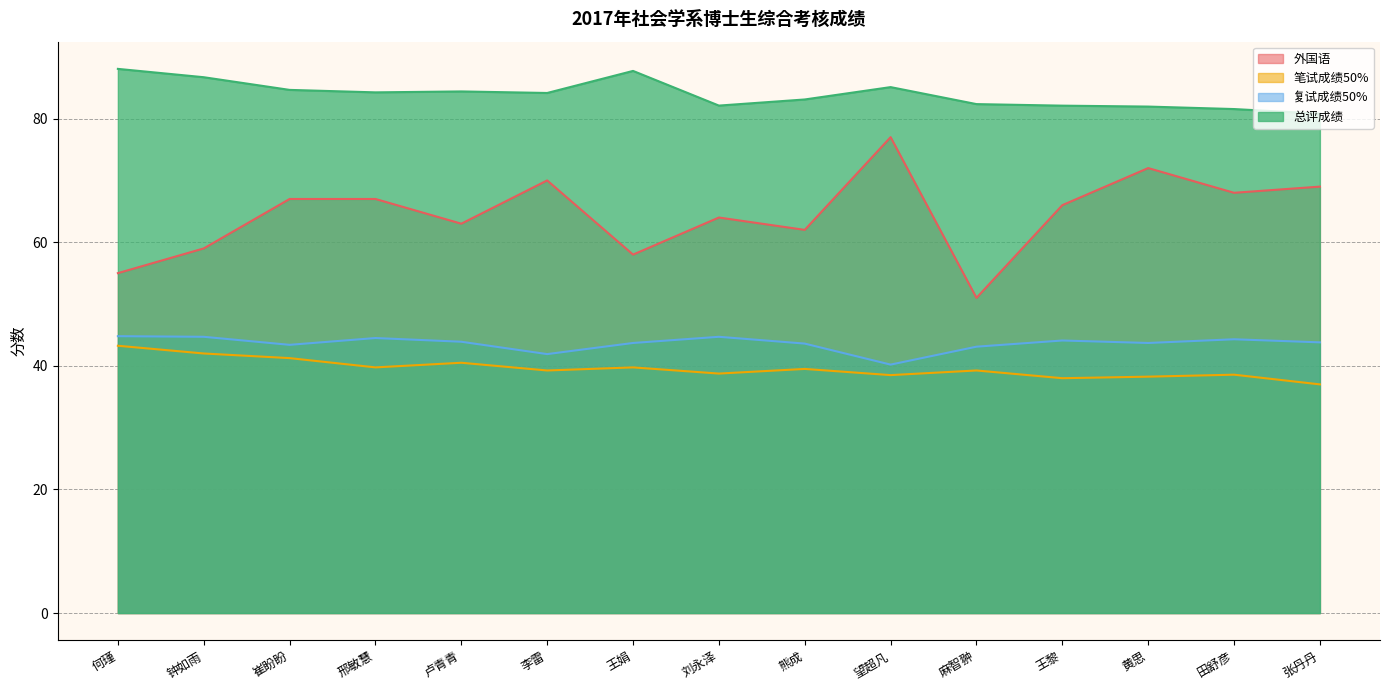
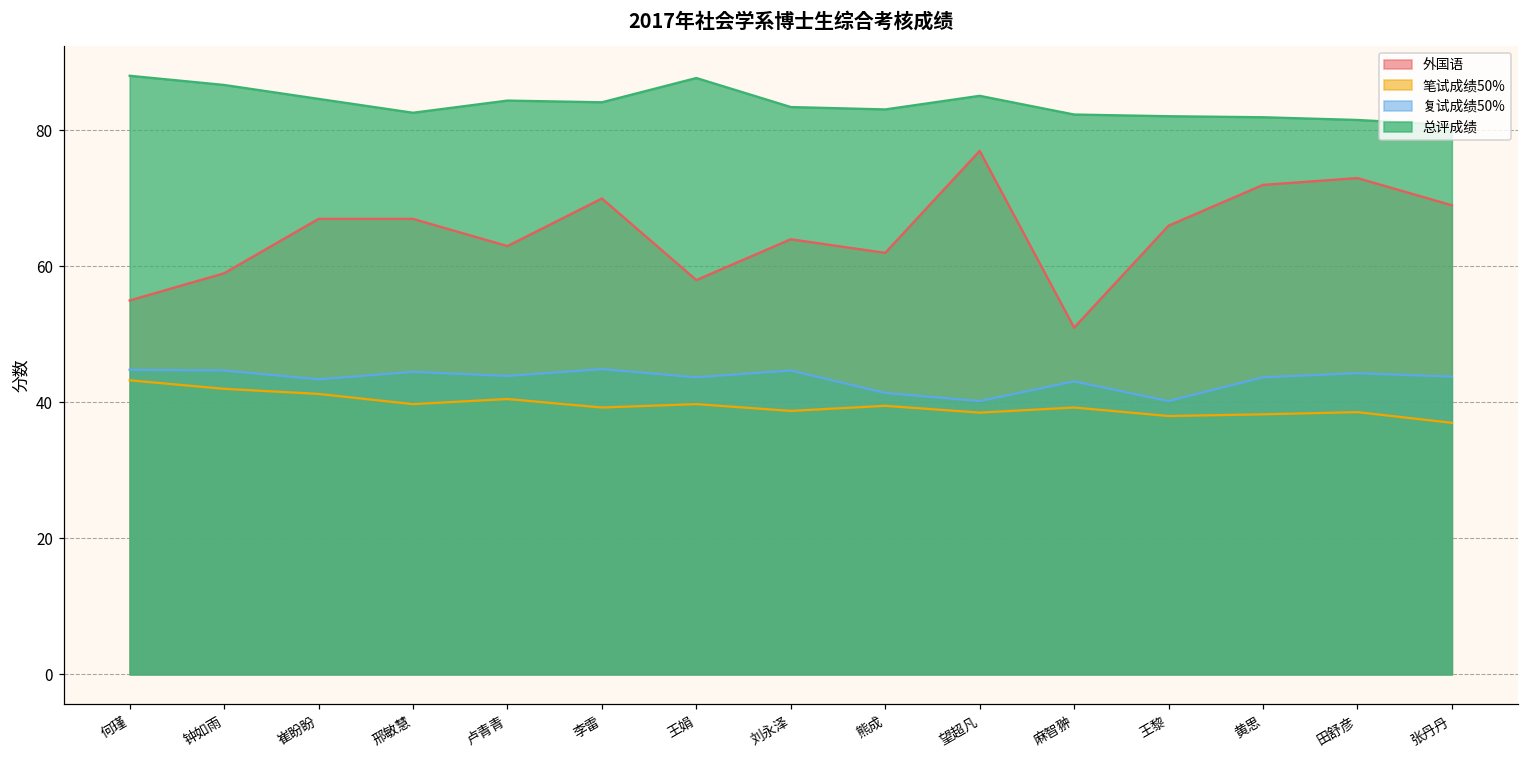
总评成绩, 邢敏慧: 84 -> 83
复试成绩50%, 李雷: 42 -> 45
总评成绩, 刘永泽: 82 -> 83
复试成绩50%, 熊成: 44 -> 41
复试成绩50%, 王黎: 44 -> 40
外国语, 田舒彦: 68 -> 73
